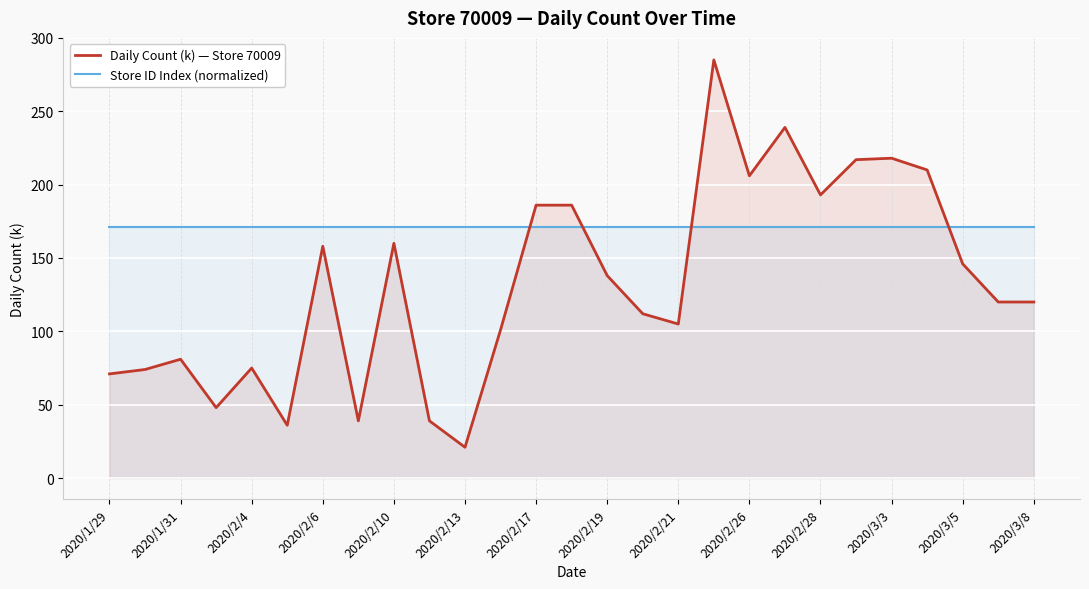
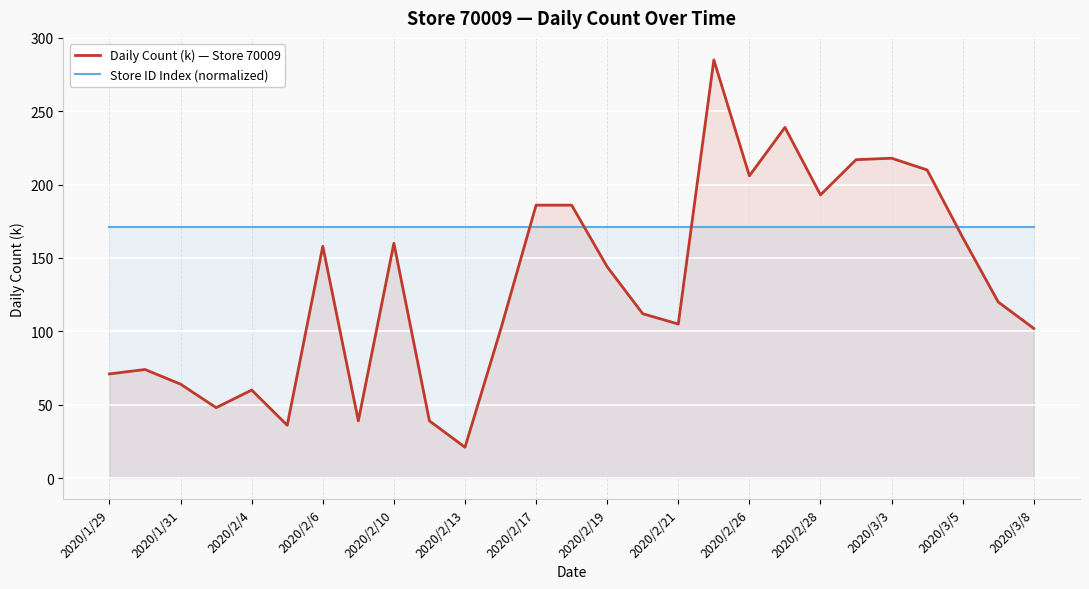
Daily Count (k) — Store 70009, 2020/1/31: 81 -> 64
Daily Count (k) — Store 70009, 2020/2/4: 75 -> 60
Daily Count (k) — Store 70009, 2020/2/19: 138 -> 144
Daily Count (k) — Store 70009, 2020/3/5: 146 -> 164
Daily Count (k) — Store 70009, 2020/3/8: 120 -> 102
